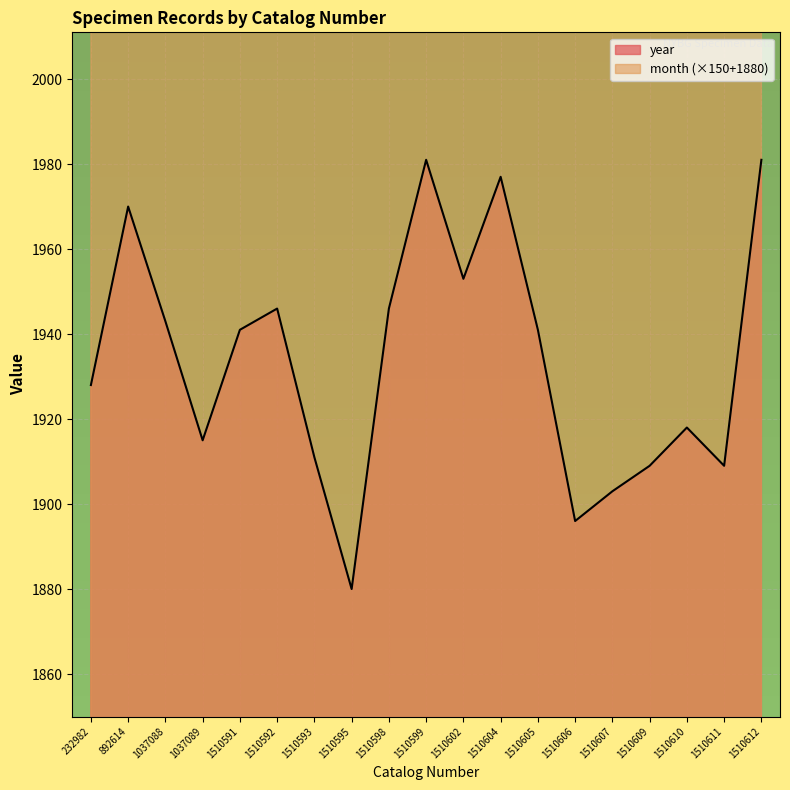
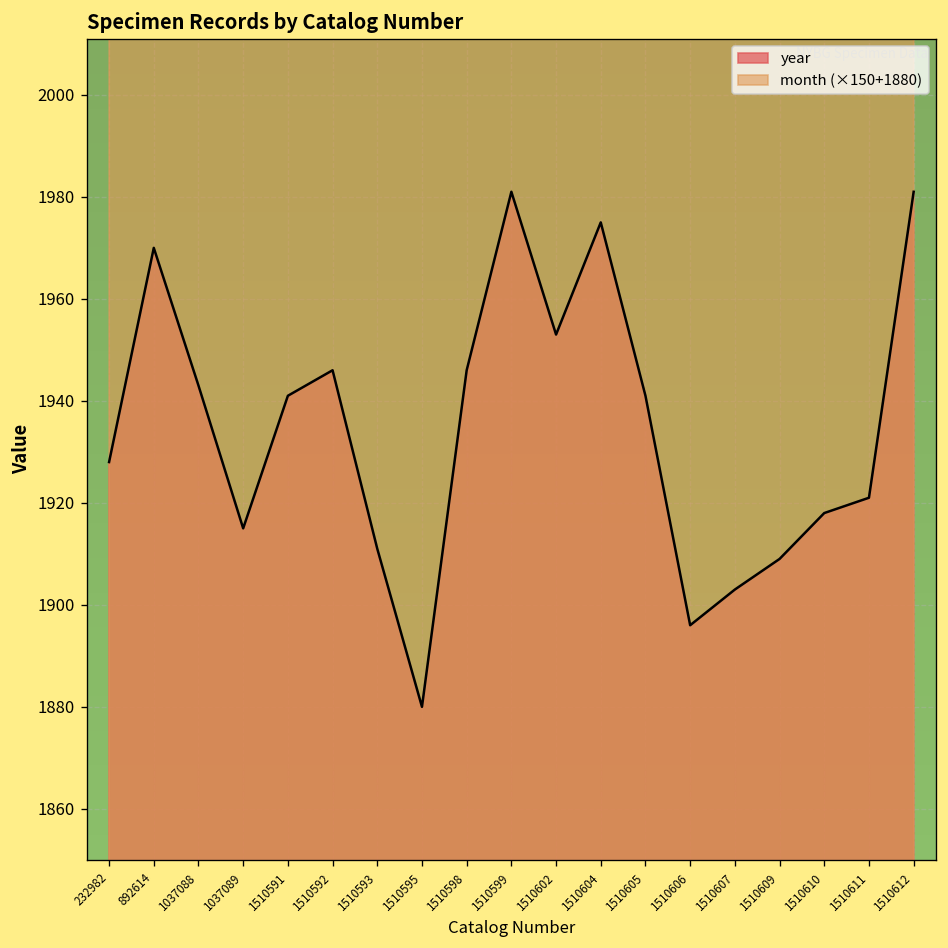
year, 1510604: 1977 -> 1975
year, 1510611: 1909 -> 1921
